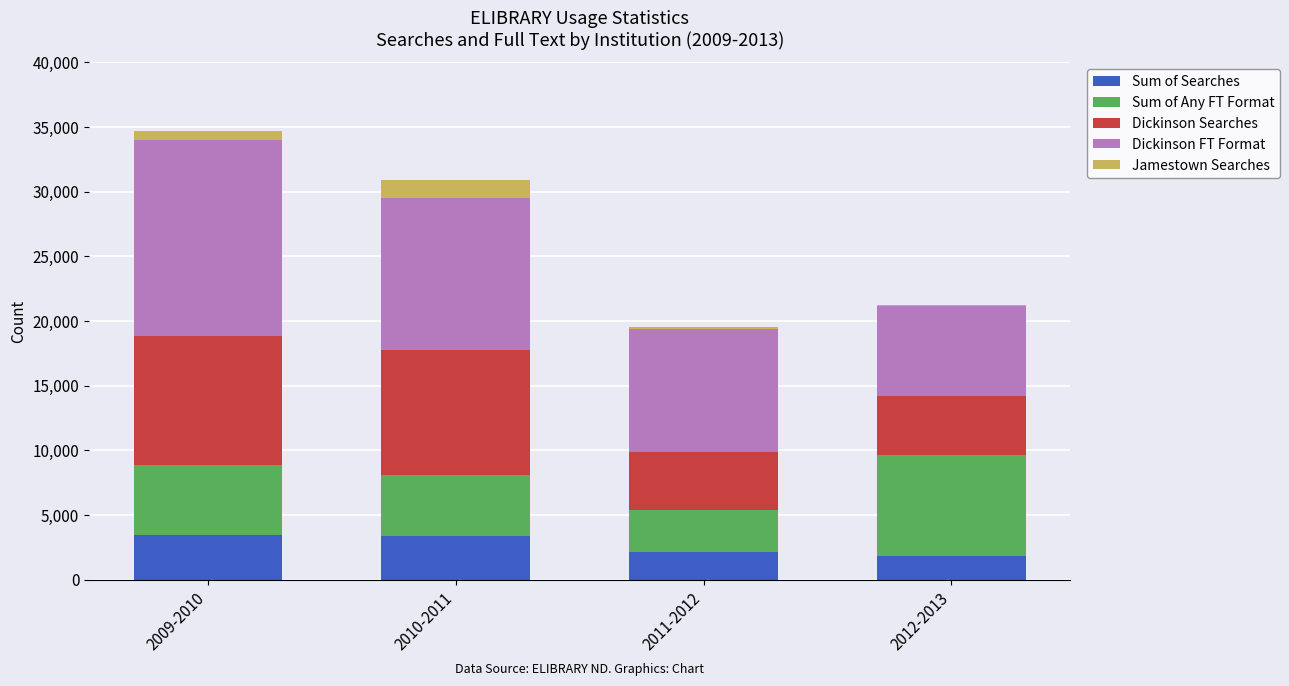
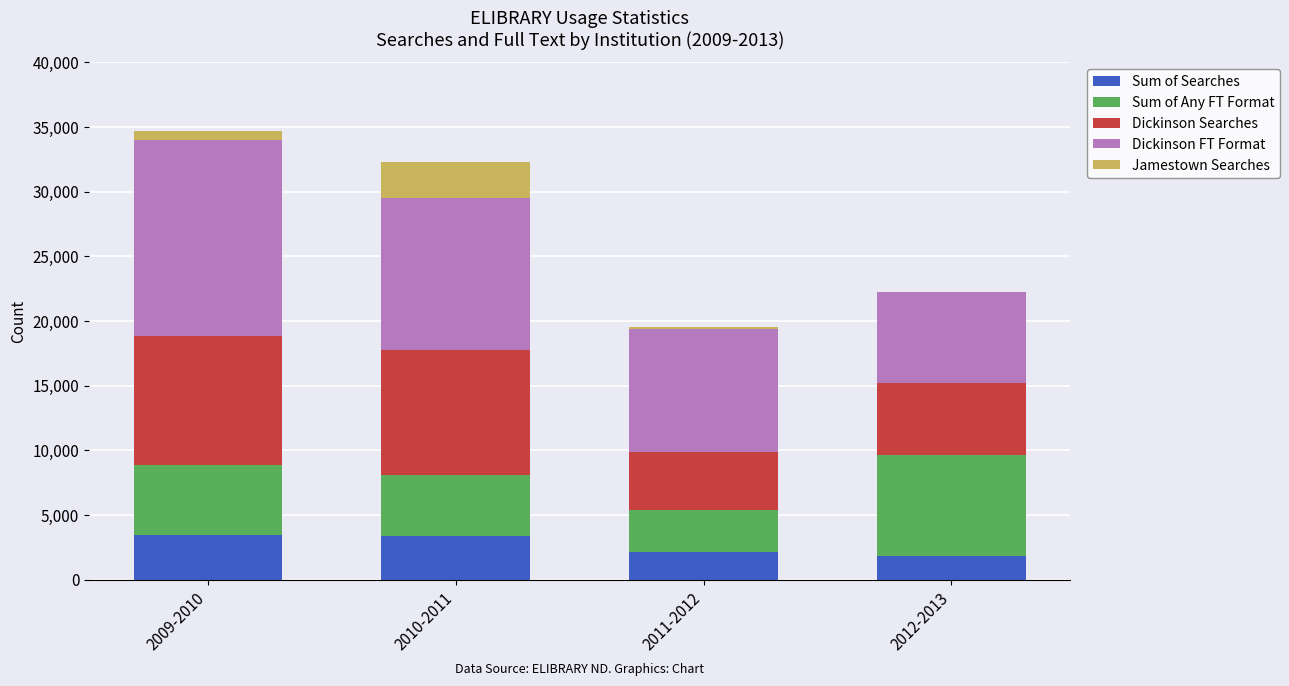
Jamestown Searches, 2010-2011: 1,400 -> 2,700
Dickinson Searches, 2012-2013: 4,600 -> 5,600
